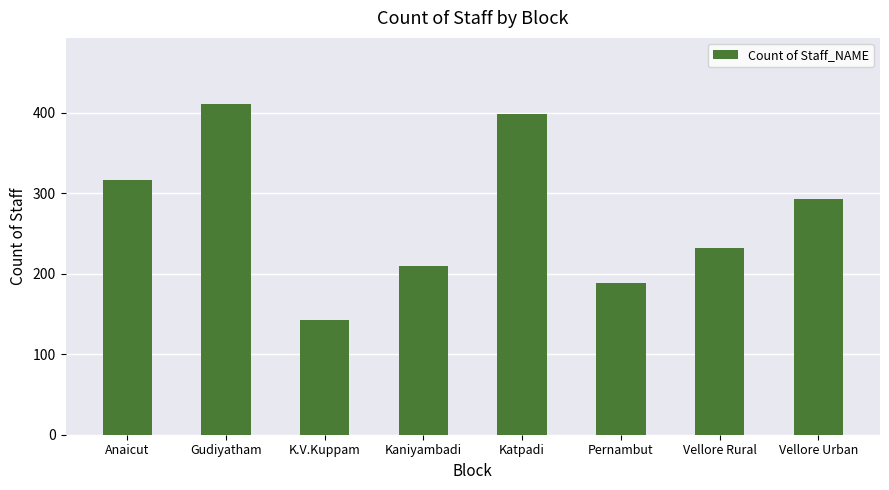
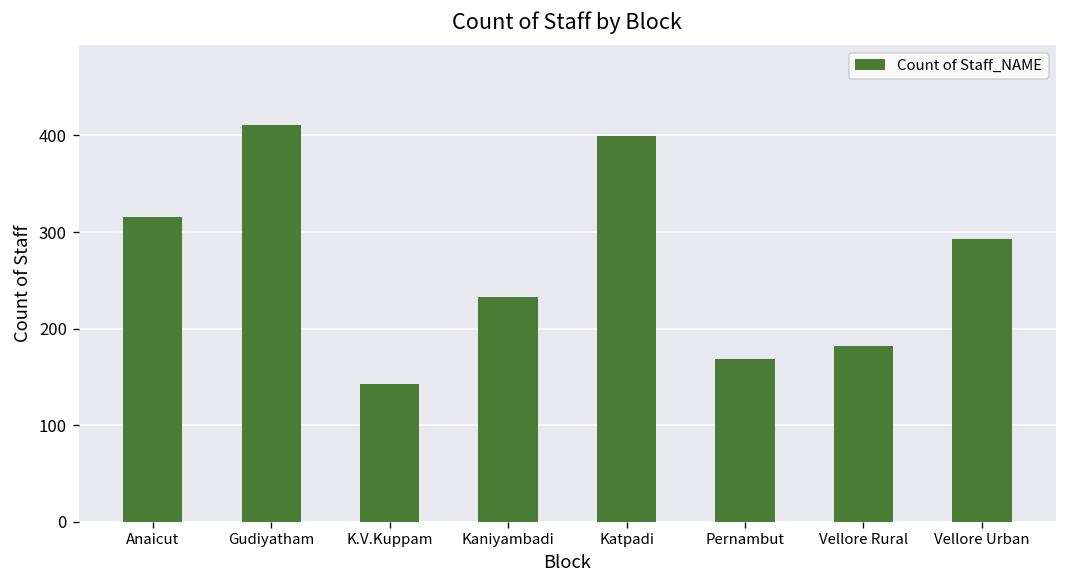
Kaniyambadi: 210 -> 230
Pernambut: 190 -> 170
Vellore Rural: 230 -> 180
